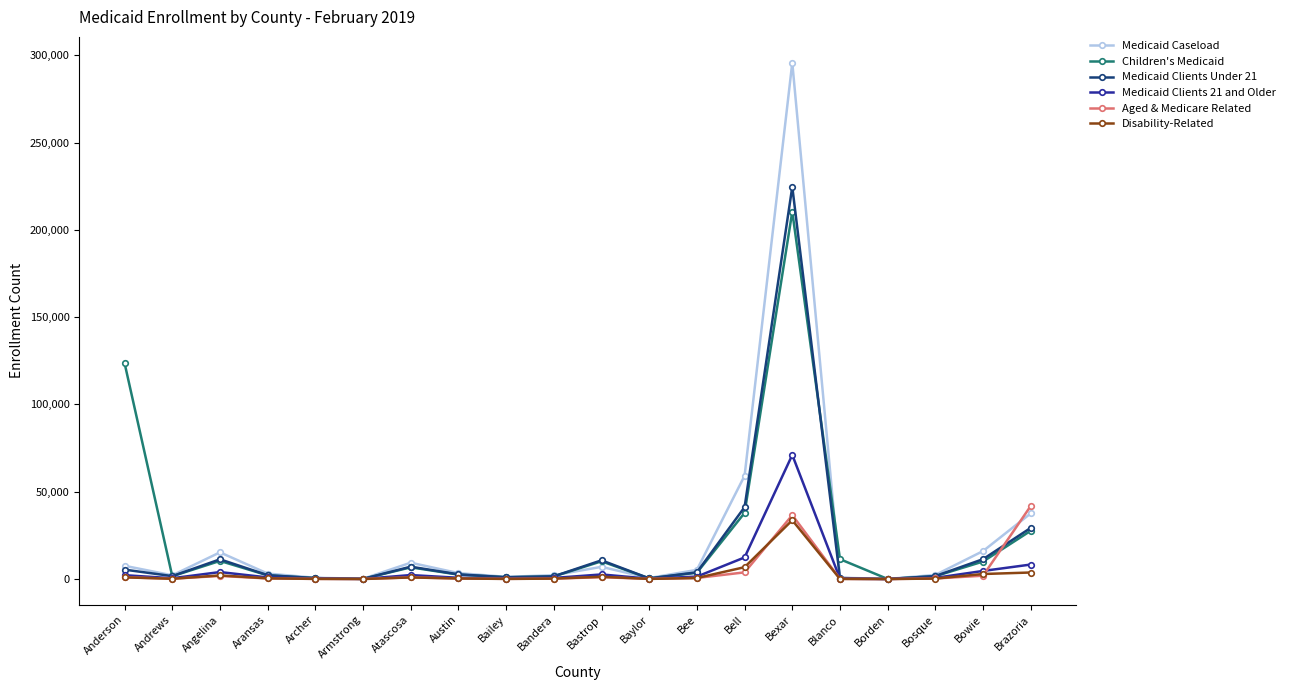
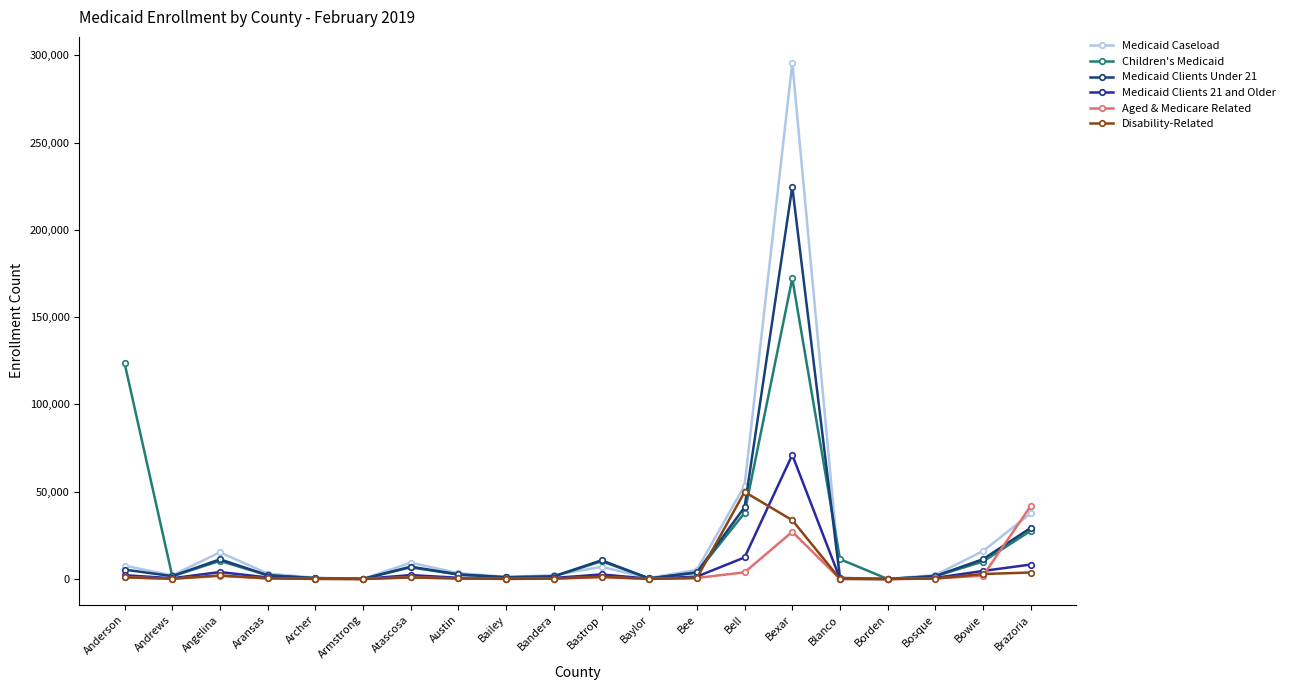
Medicaid Caseload, Bell: 59,000 -> 54,000
Disability-Related, Bell: 7,000 -> 50,000
Children's Medicaid, Bexar: 210,000 -> 172,000
Aged & Medicare Related, Bexar: 37,000 -> 27,000
